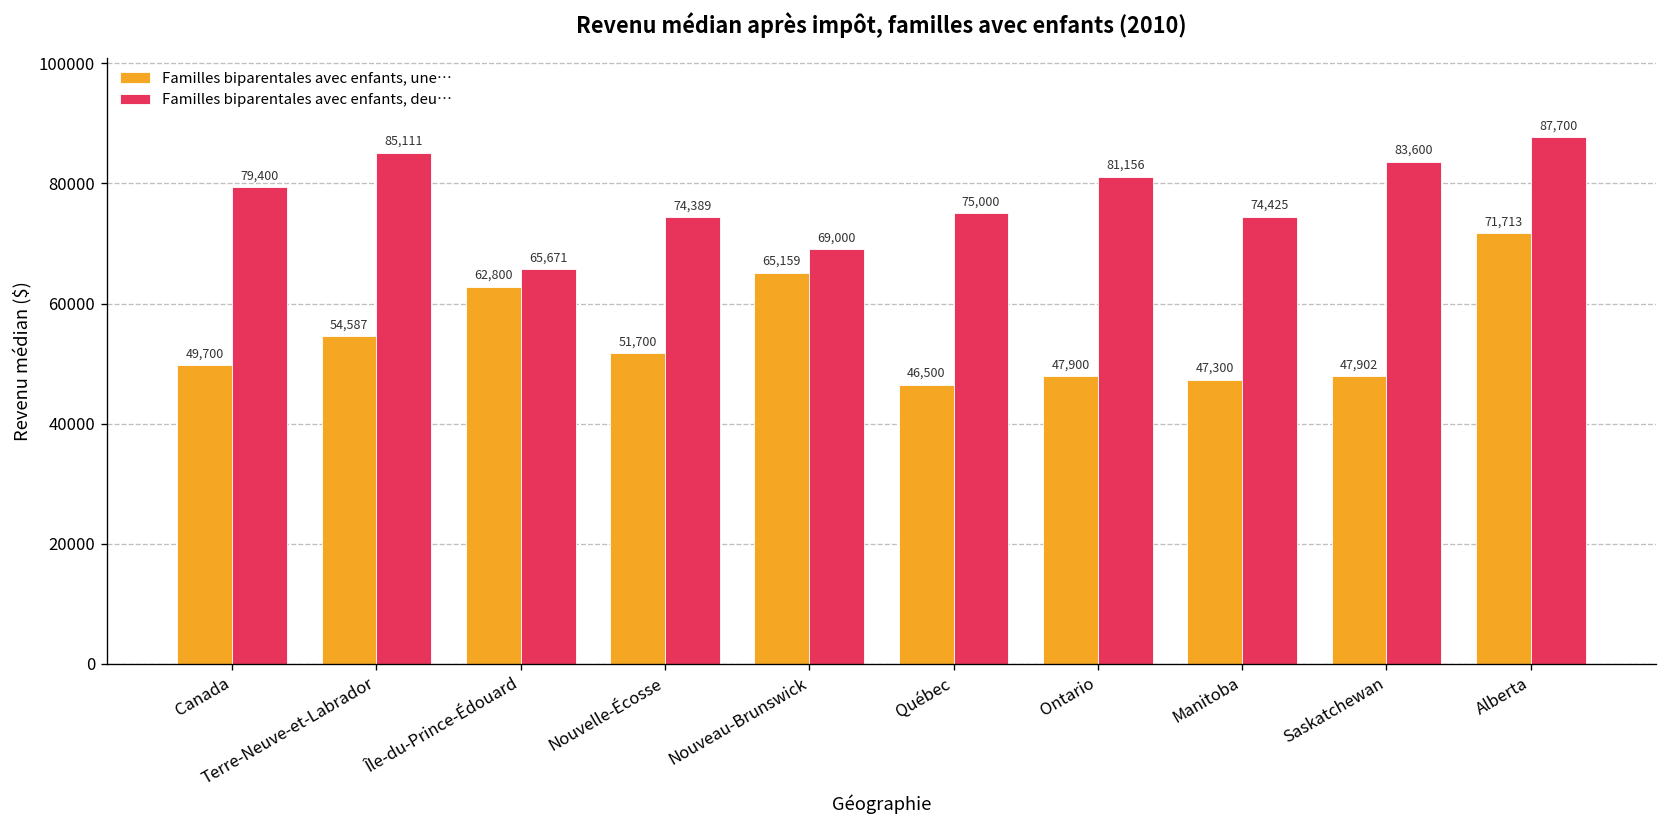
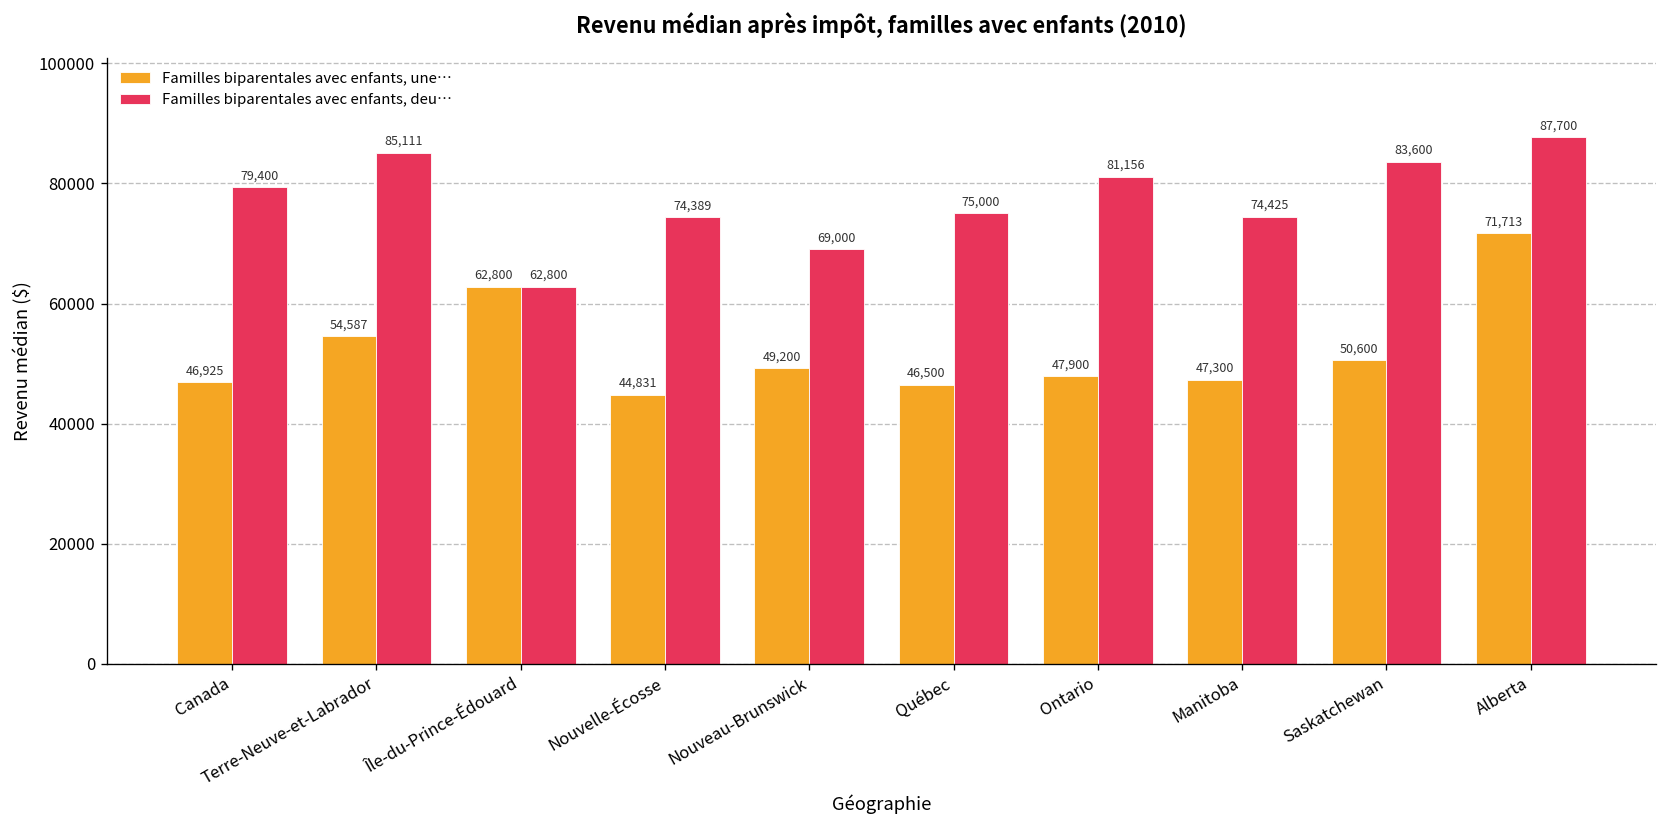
Familles biparentales avec enfants, une…, Canada: 49,700 -> 46,925
Familles biparentales avec enfants, deu…, Île-du-Prince-Édouard: 65,671 -> 62,800
Familles biparentales avec enfants, une…, Nouvelle-Écosse: 51,700 -> 44,831
Familles biparentales avec enfants, une…, Nouveau-Brunswick: 65,159 -> 49,200
Familles biparentales avec enfants, une…, Saskatchewan: 47,902 -> 50,600
